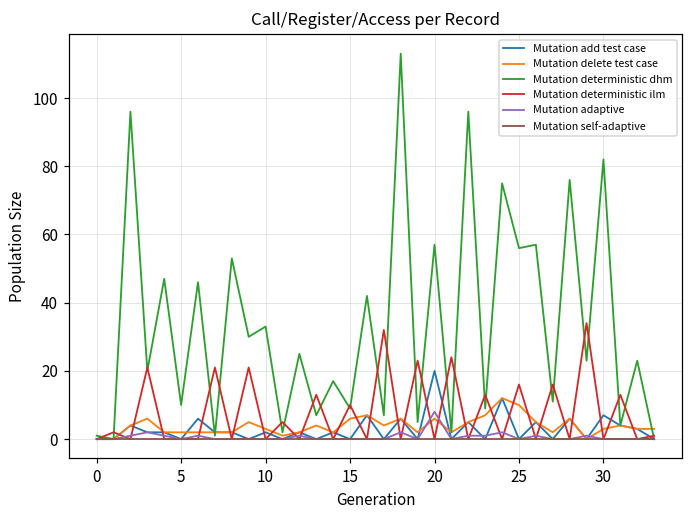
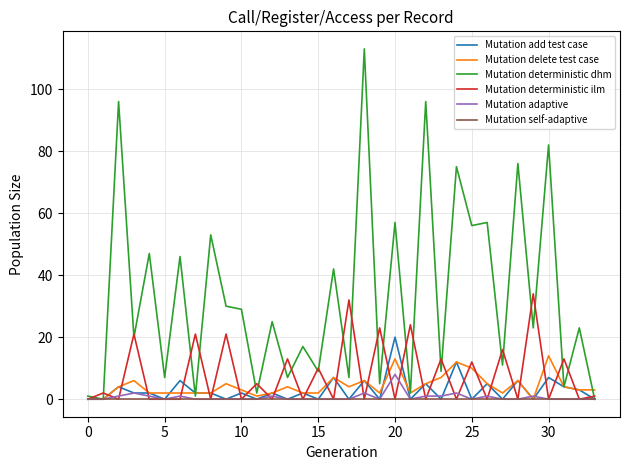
Mutation deterministic dhm, 5: 10 -> 7
Mutation deterministic dhm, 10: 33 -> 29
Mutation delete test case, 15: 6 -> 2
Mutation delete test case, 20: 6 -> 13
Mutation deterministic ilm, 25: 16 -> 12
Mutation delete test case, 30: 3 -> 14
